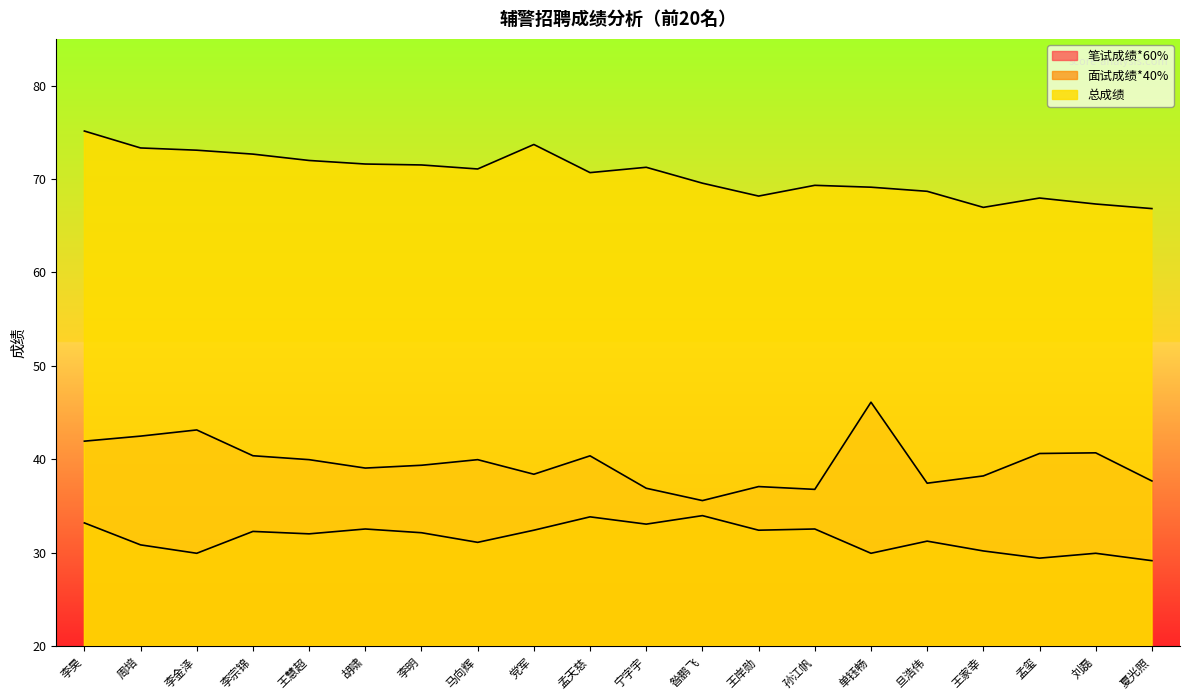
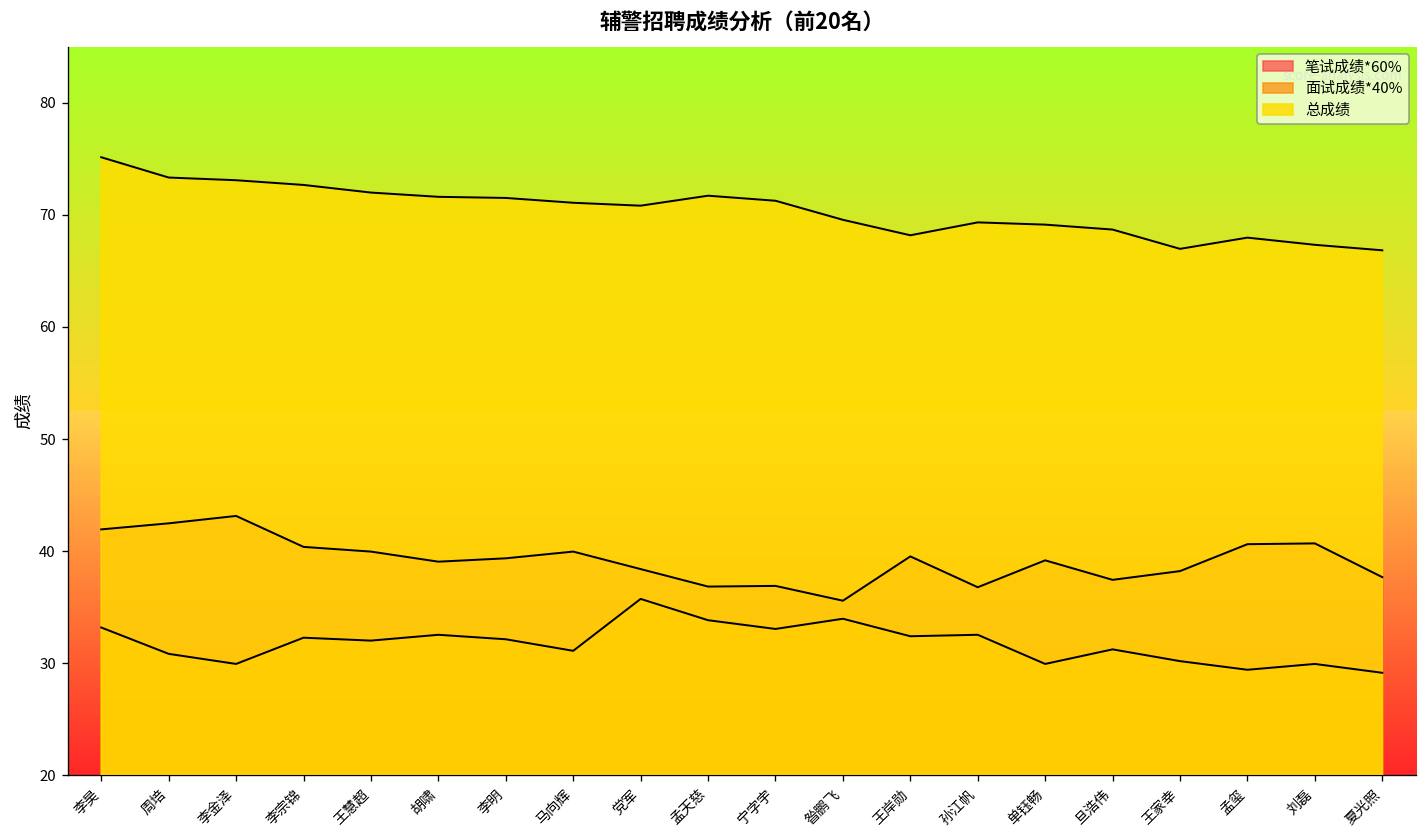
面试成绩*40%, 党军: 32 -> 36
总成绩, 党军: 74 -> 71
笔试成绩*60%, 孟天慈: 40 -> 37
总成绩, 孟天慈: 71 -> 72
笔试成绩*60%, 王岸勋: 37 -> 40
笔试成绩*60%, 单钰畅: 46 -> 39
